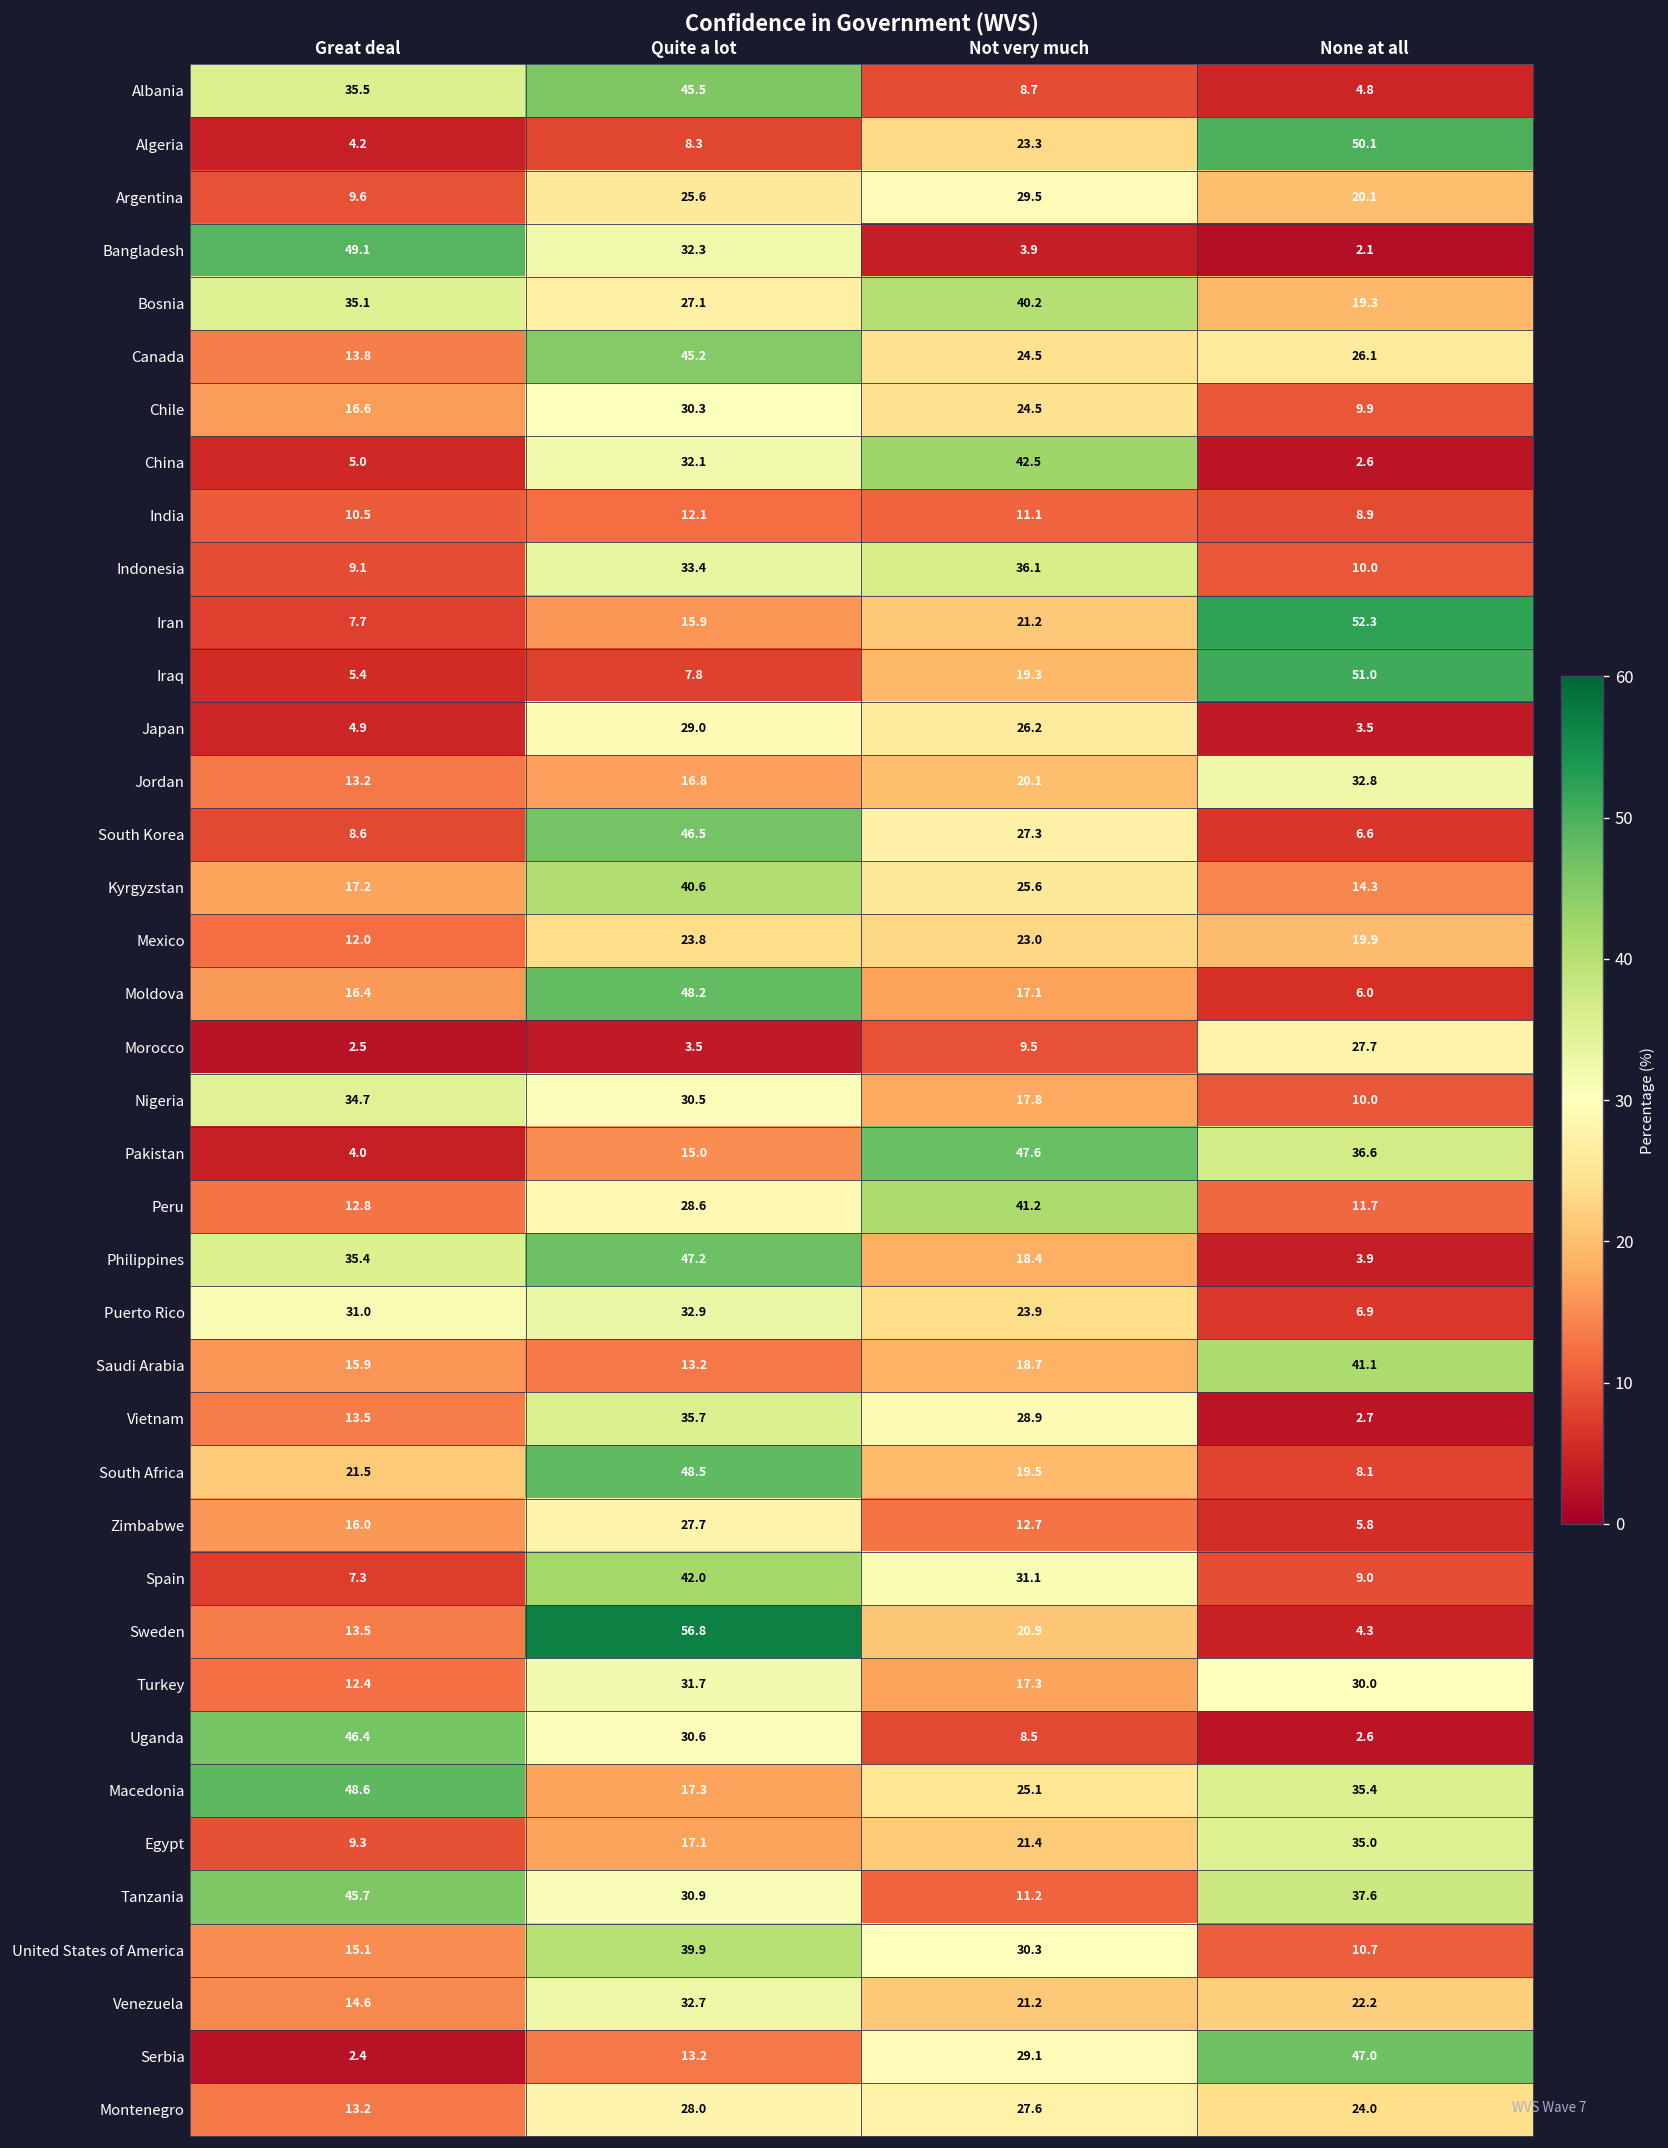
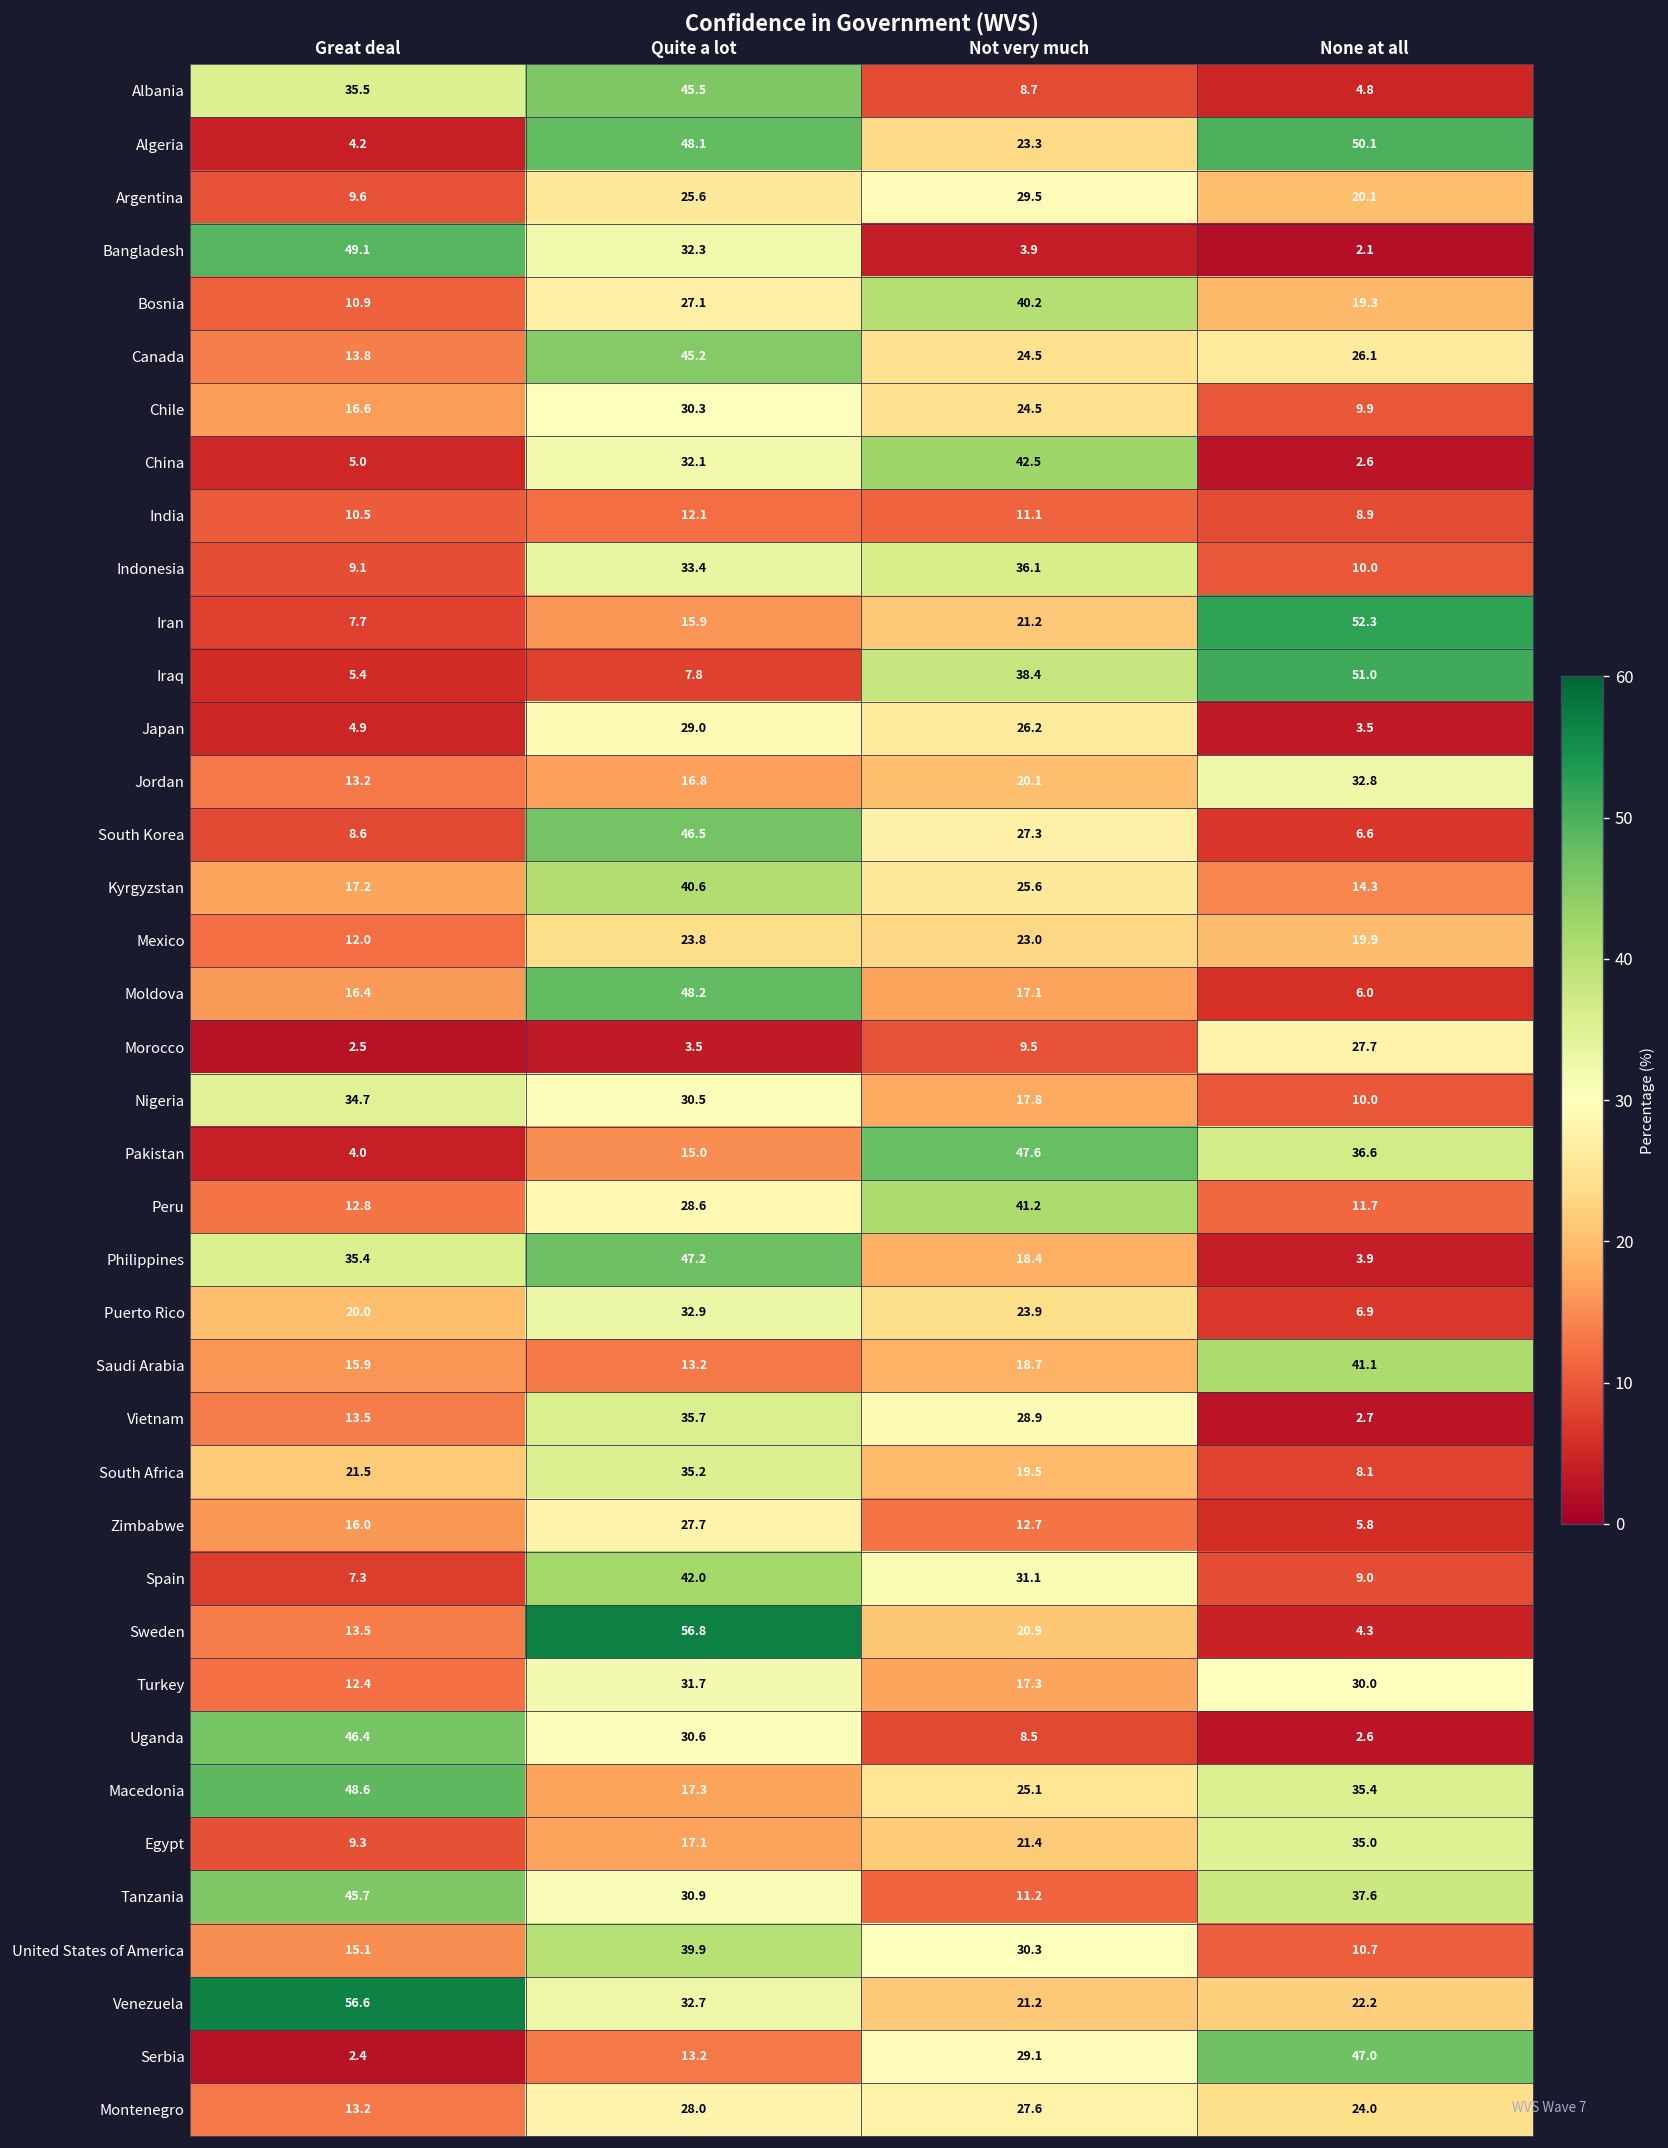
Algeria, Quite a lot: 8.3 -> 48.1
Bosnia, Great deal: 35.1 -> 10.9
Iraq, Not very much: 19.3 -> 38.4
Puerto Rico, Great deal: 31.0 -> 20.0
South Africa, Quite a lot: 48.5 -> 35.2
Venezuela, Great deal: 14.6 -> 56.6
